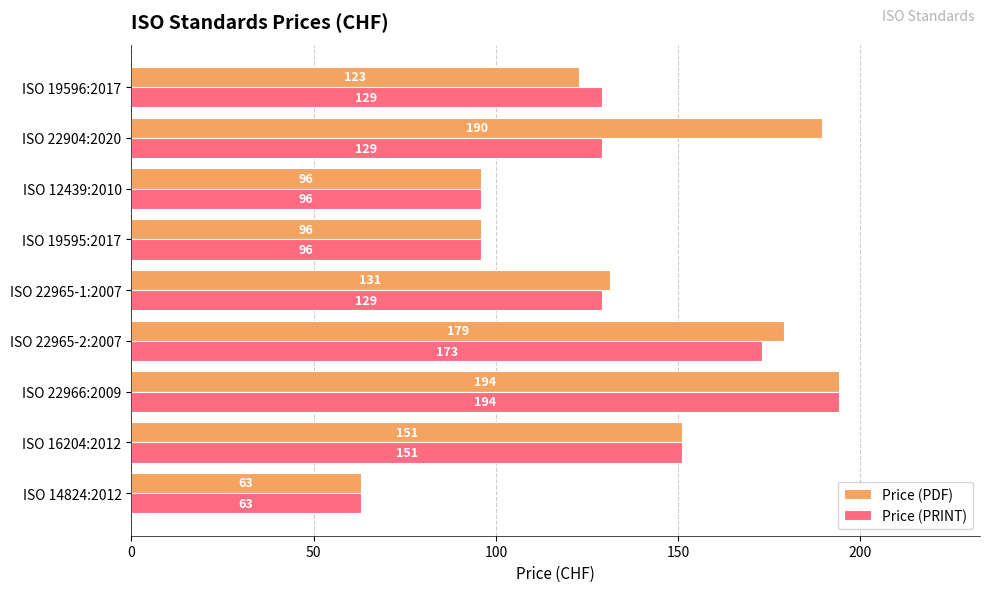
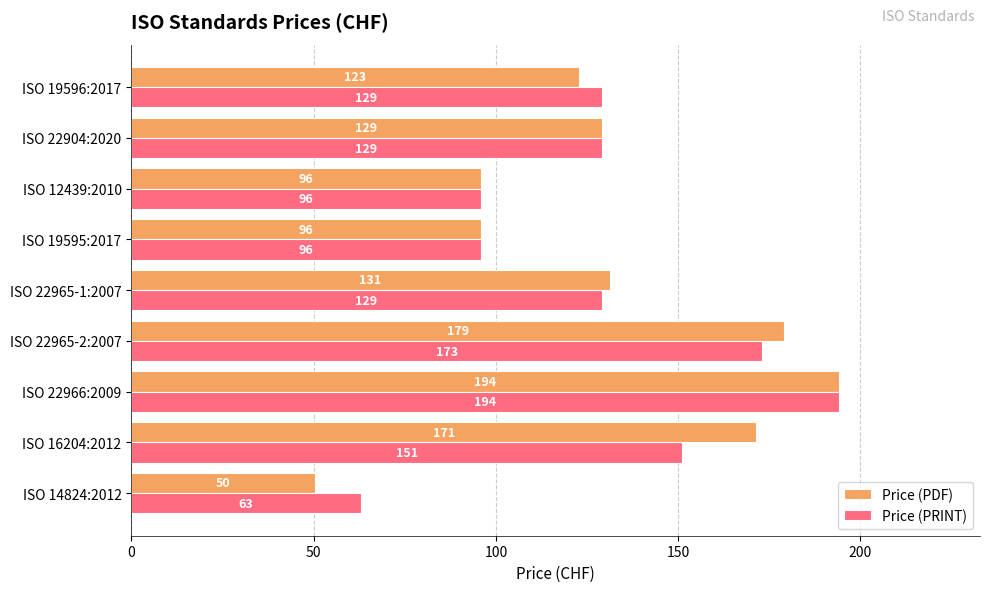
Price (PDF), ISO 22904:2020: 190 -> 129
Price (PDF), ISO 16204:2012: 151 -> 171
Price (PDF), ISO 14824:2012: 63 -> 50
